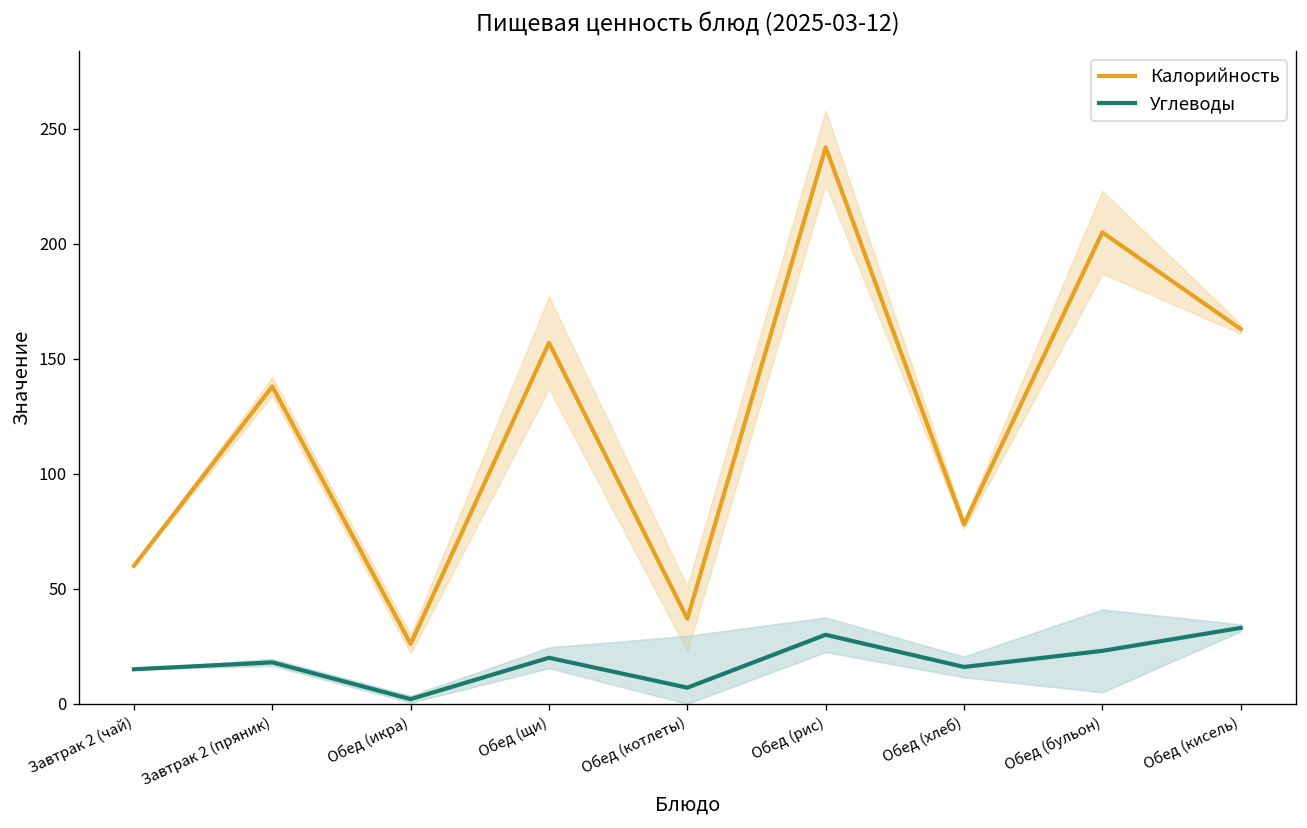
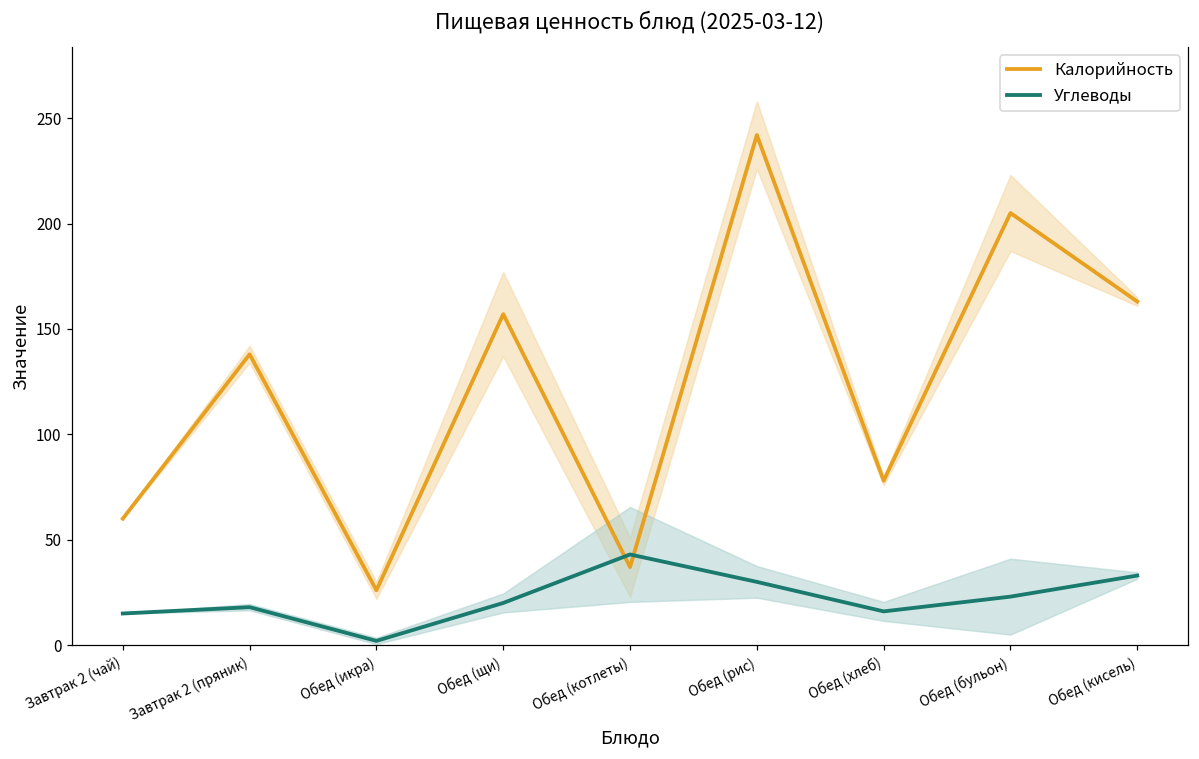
Углеводы, Обед (котлеты): 7 -> 43
